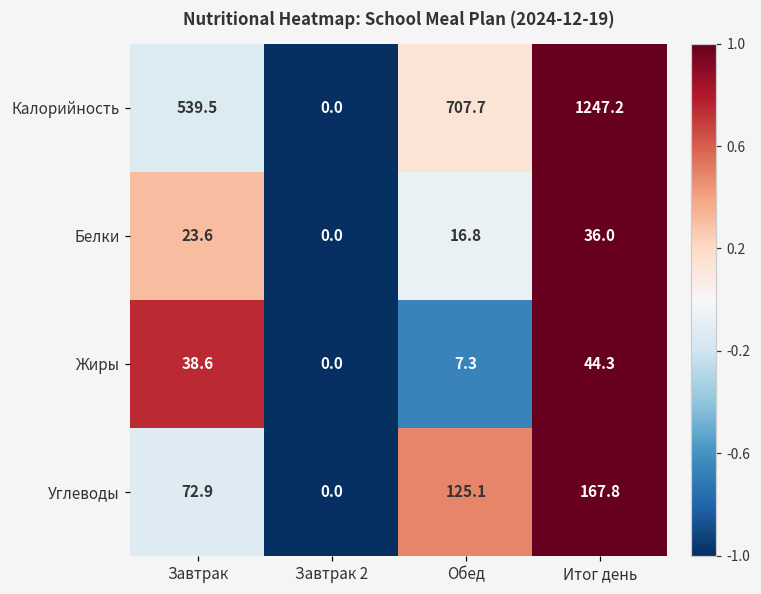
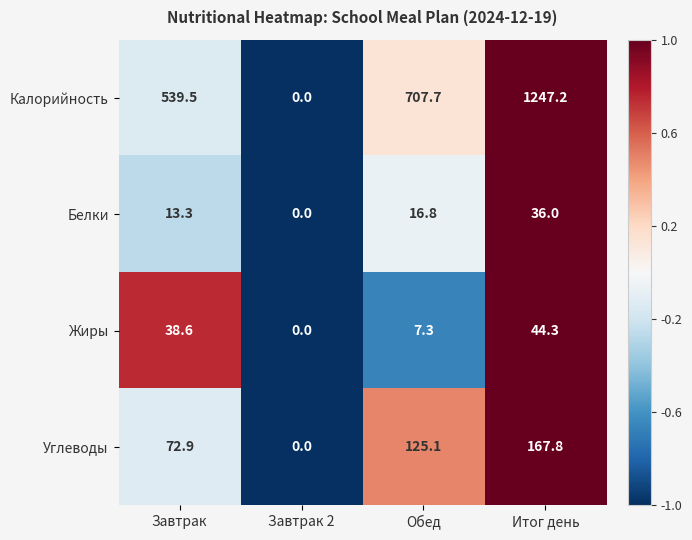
Белки, Завтрак: 23.6 -> 13.3
